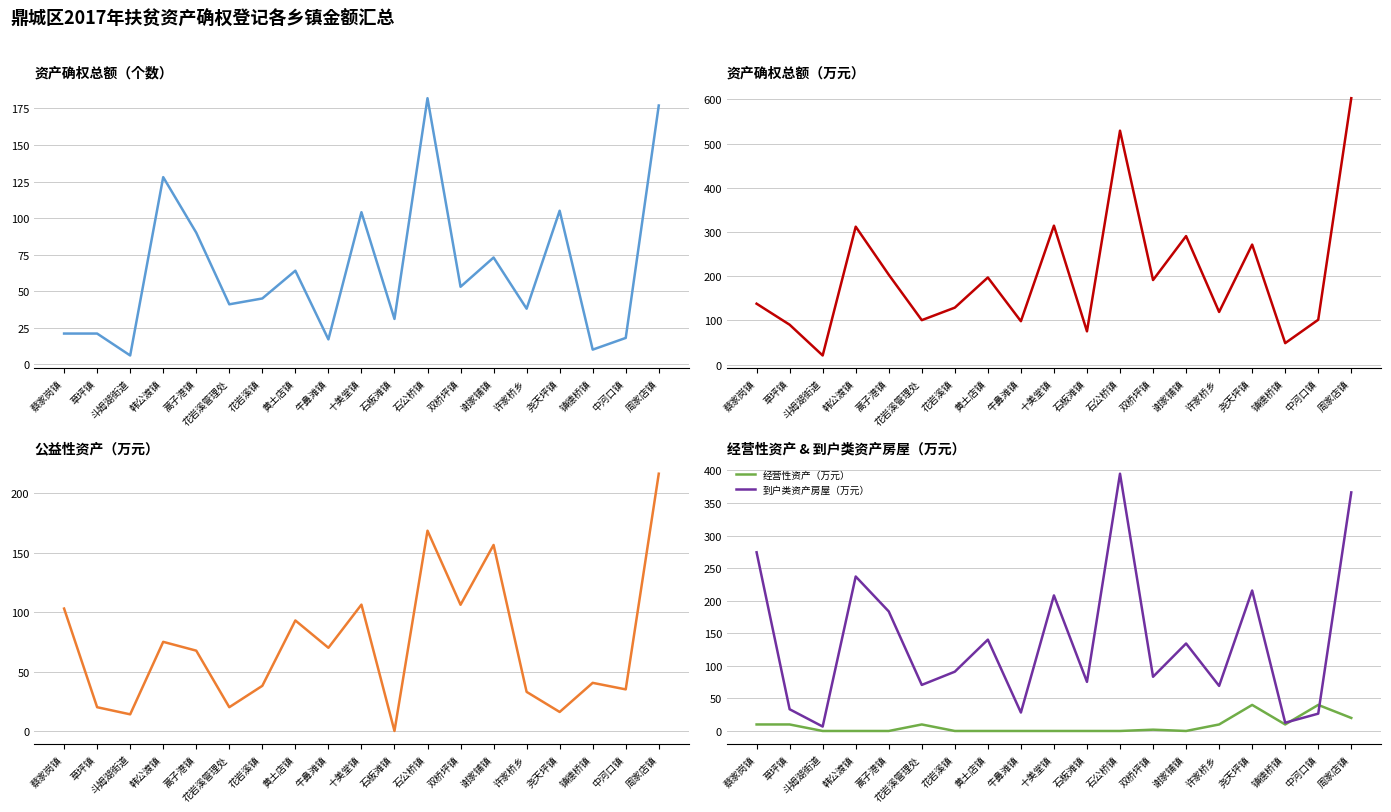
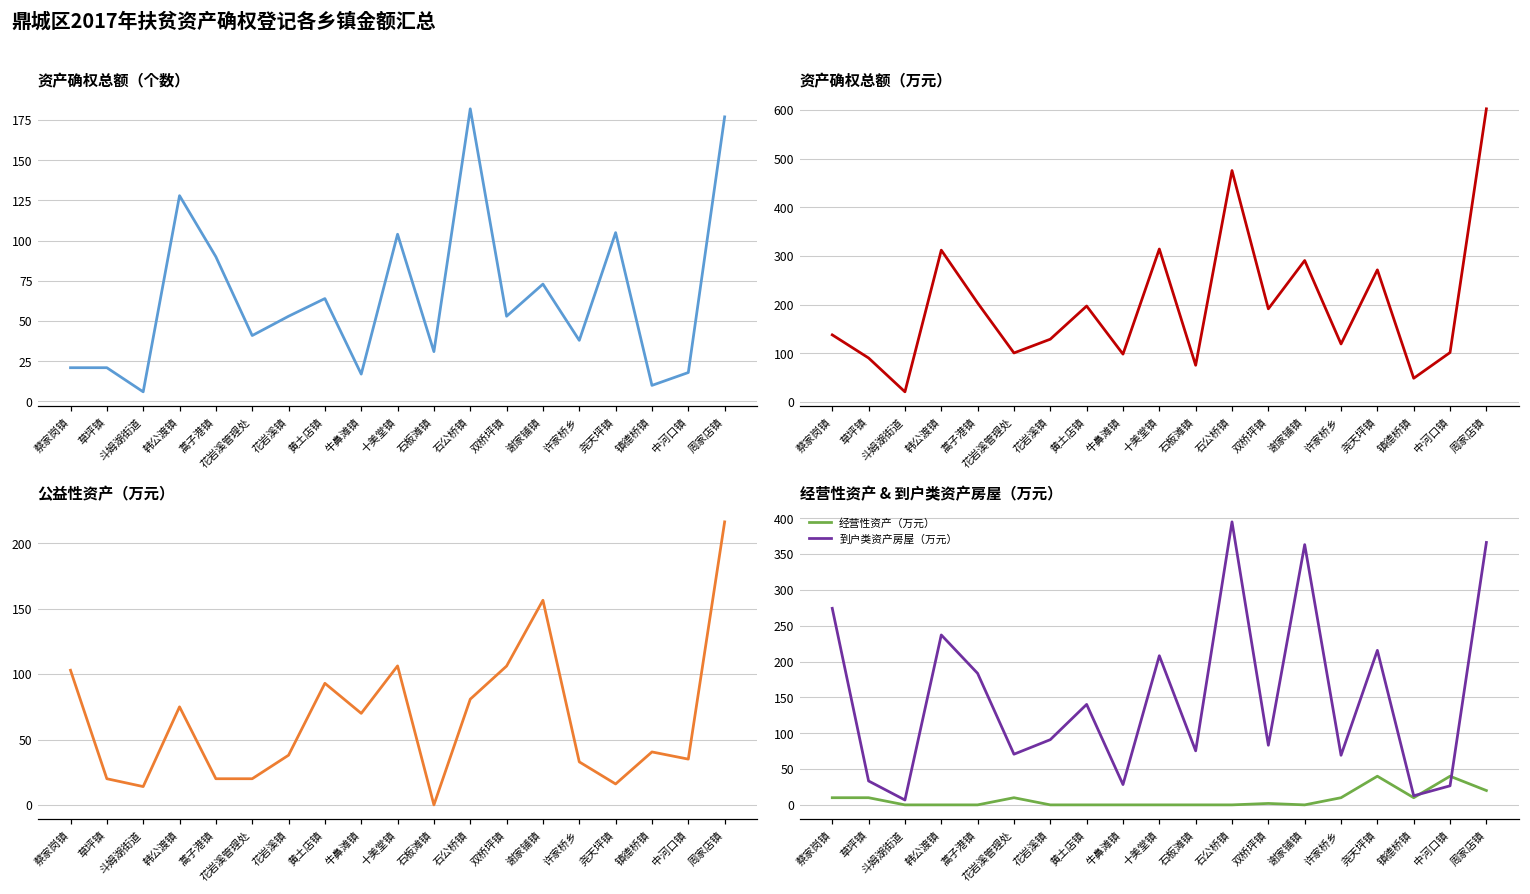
资产确权总额（个数）, 花岩溪镇: 45 -> 53
资产确权总额（万元）, 石公桥镇: 530 -> 480
公益性资产（万元）, 蒿子港镇: 68 -> 20
公益性资产（万元）, 石公桥镇: 169 -> 81
经营性资产 & 到户类资产房屋（万元）, 到户类资产房屋（万元）, 谢家铺镇: 130 -> 360
